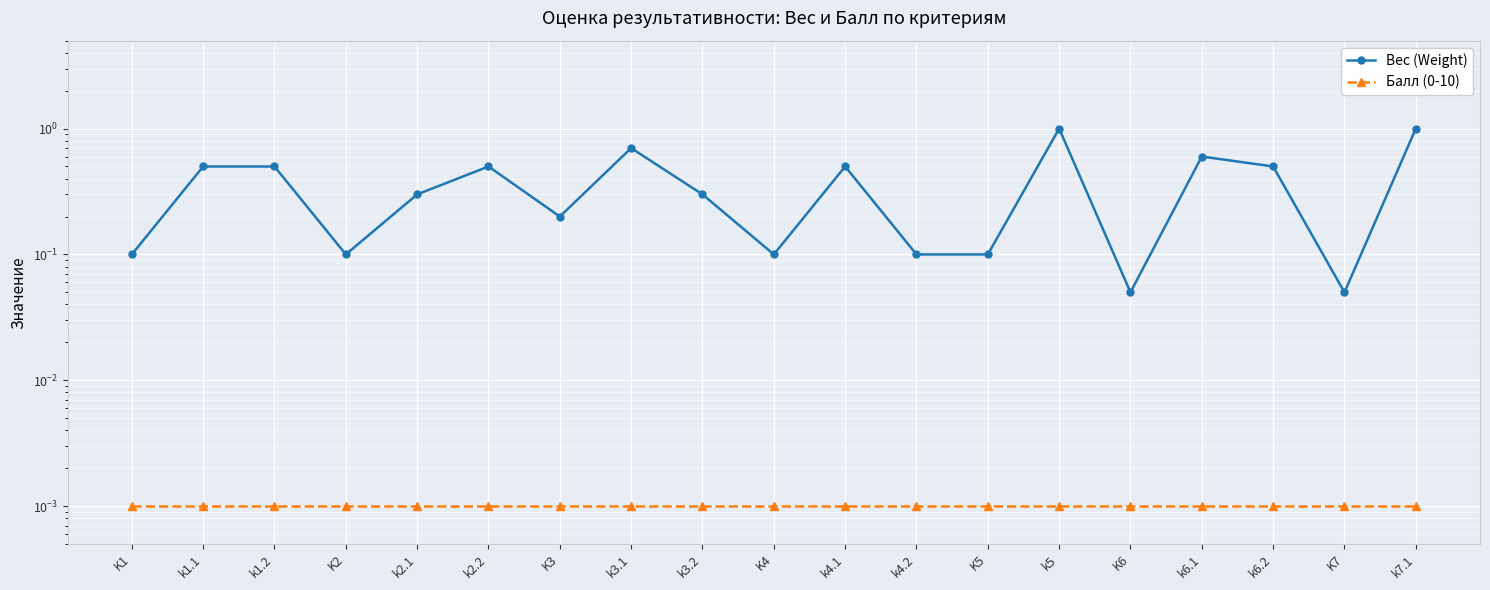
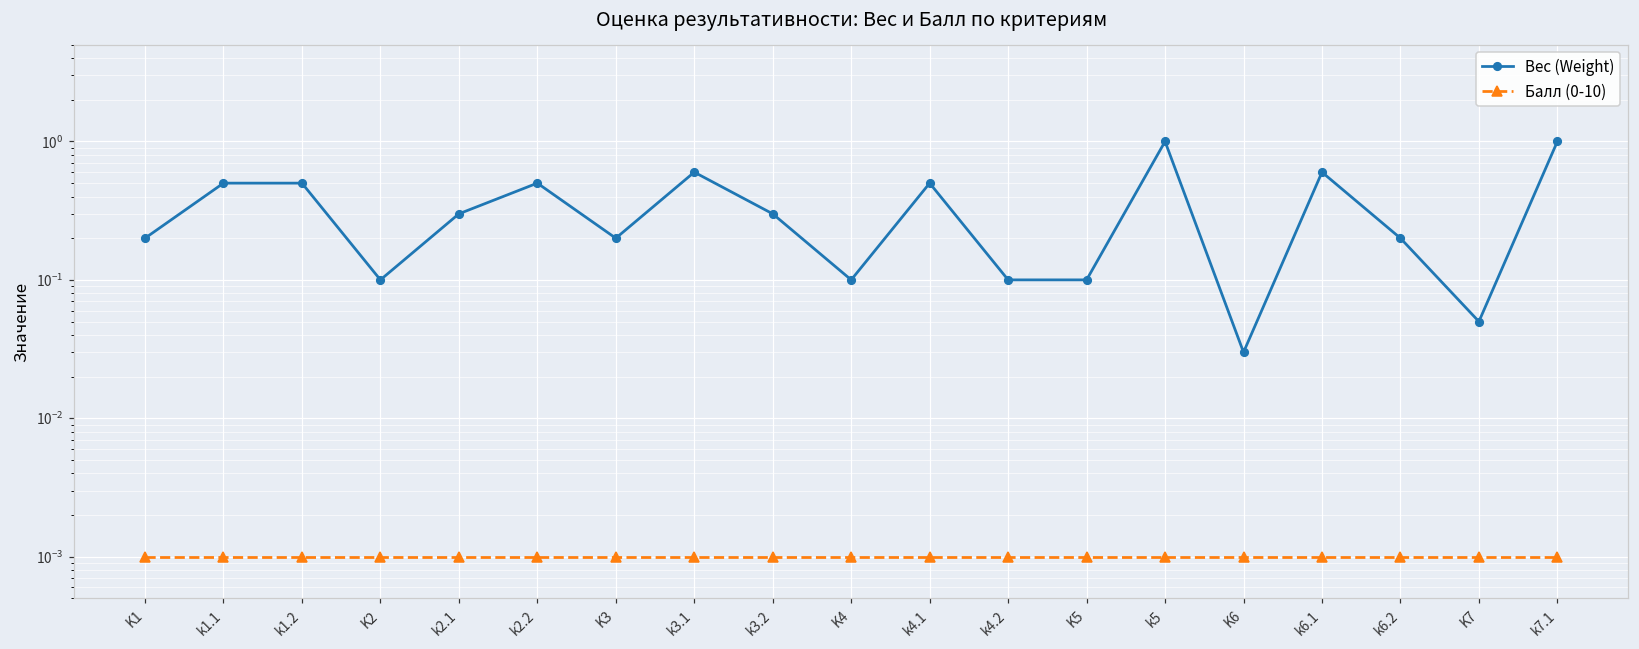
Вес (Weight), K1: 0.1 -> 0.2
Вес (Weight), k3.1: 0.7 -> 0.6
Вес (Weight), K6: 0.05 -> 0.03
Вес (Weight), k6.2: 0.5 -> 0.2
